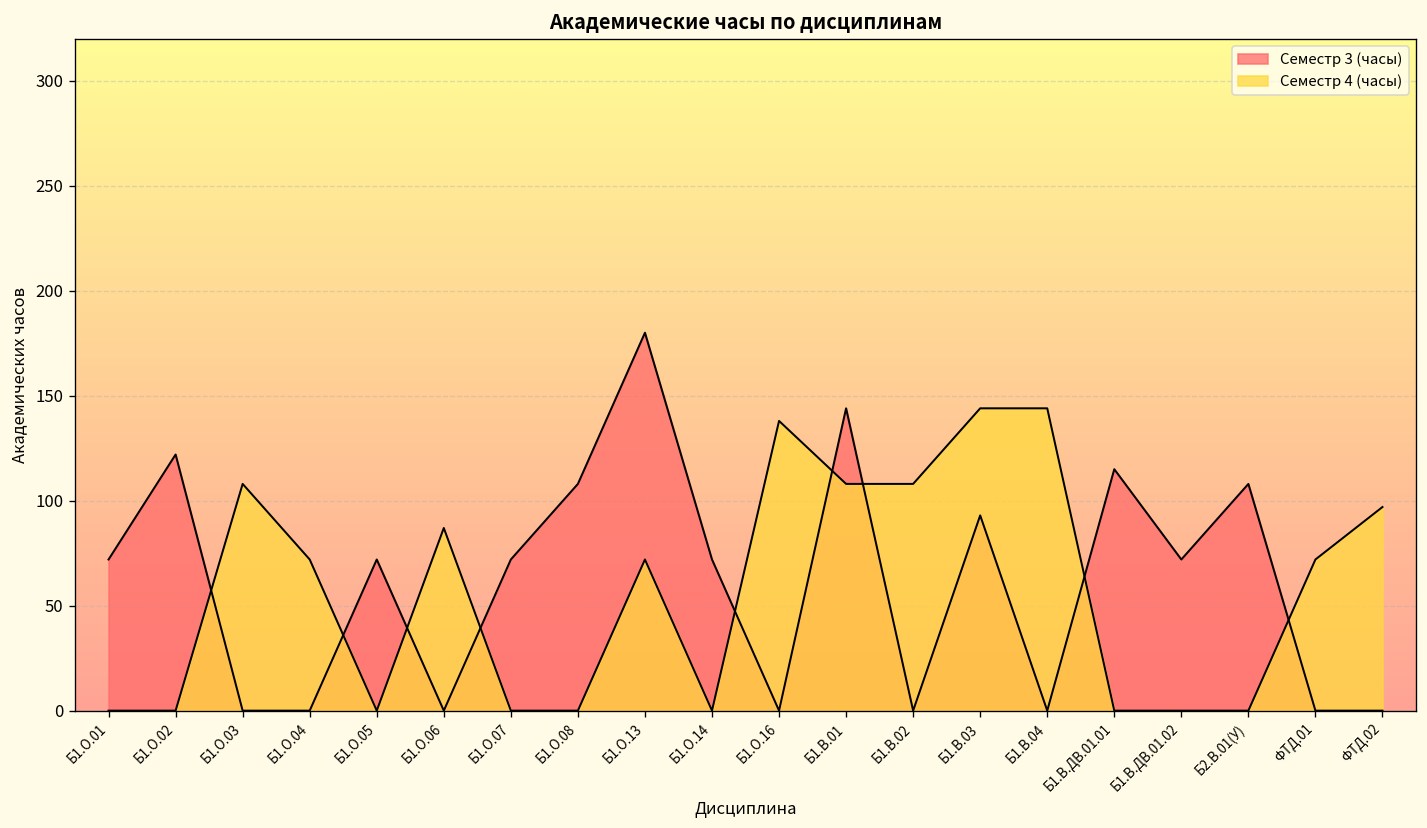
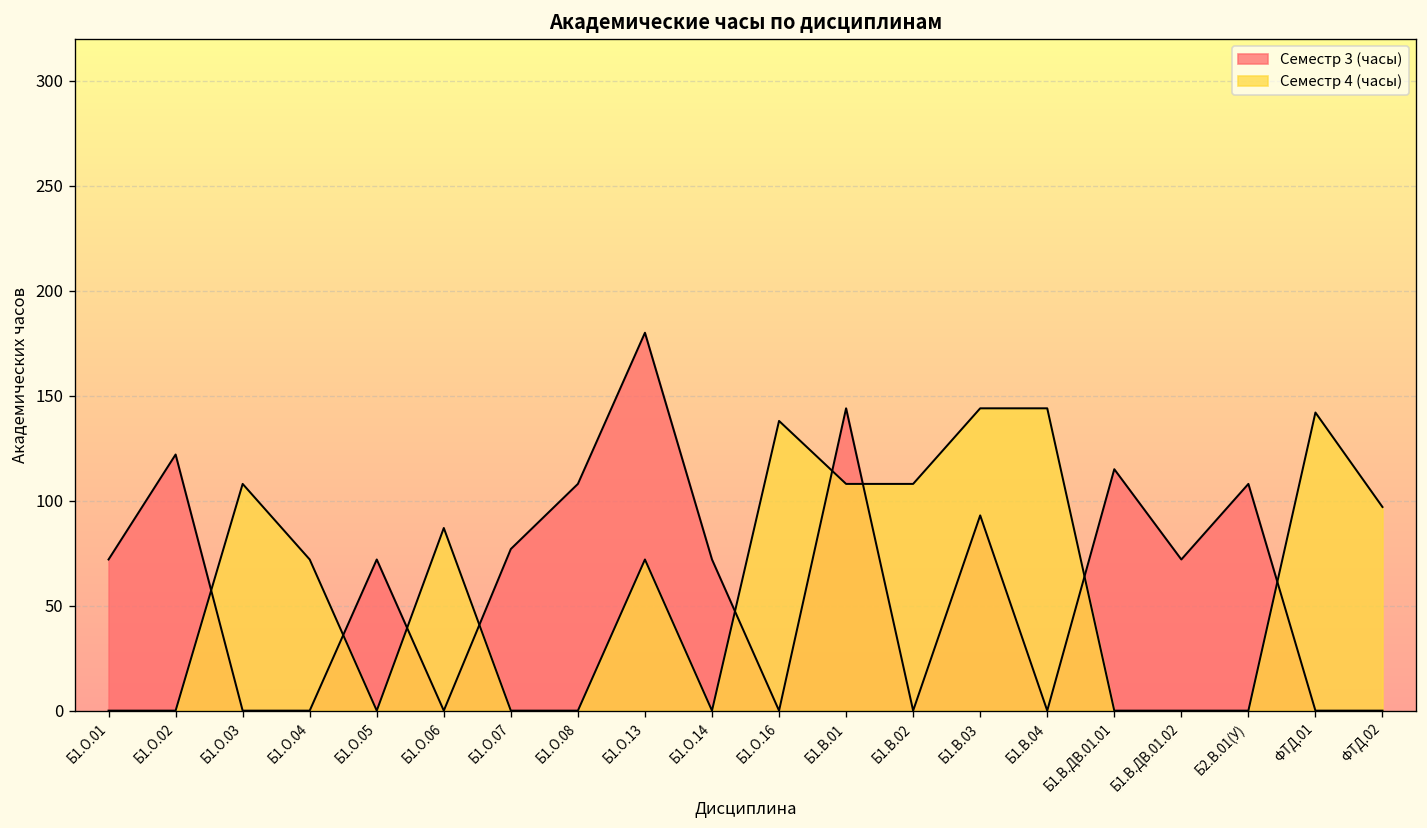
Семестр 3 (часы), Б1.О.07: 72 -> 77
Семестр 4 (часы), ФТД.01: 72 -> 142
